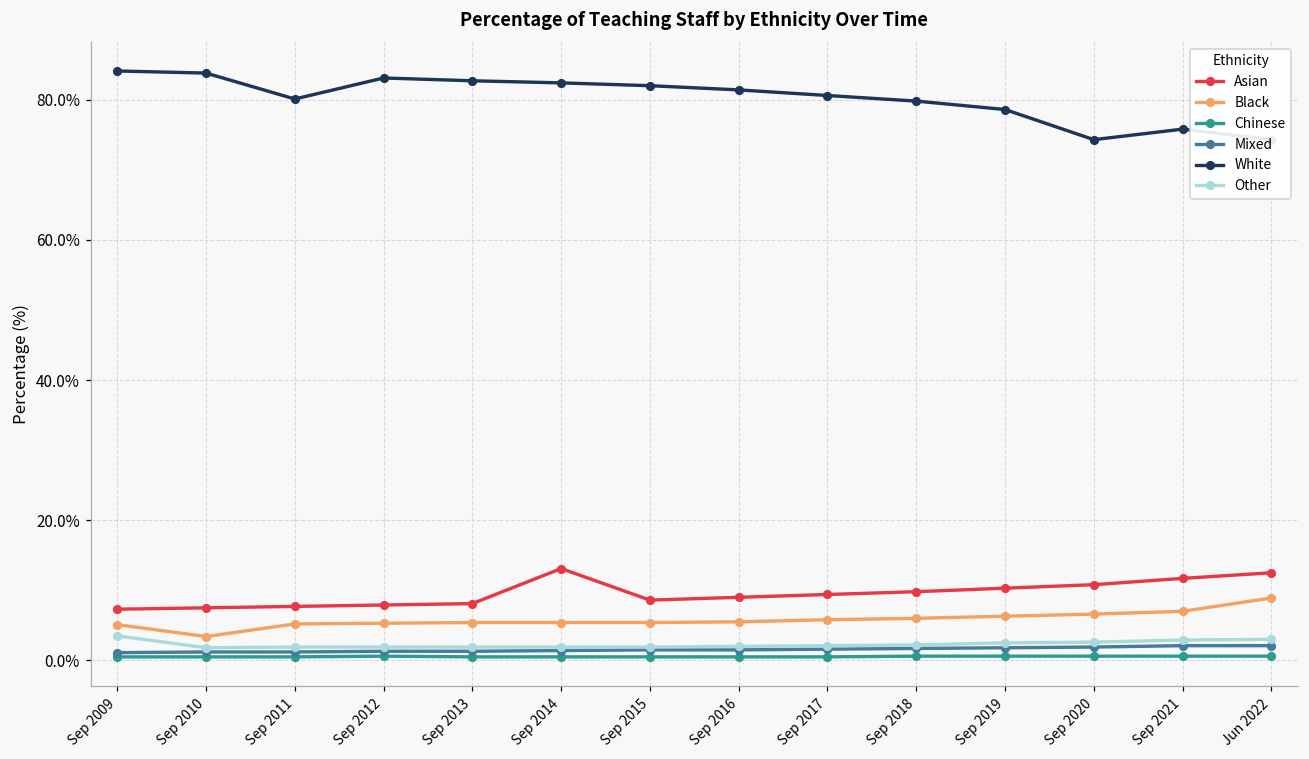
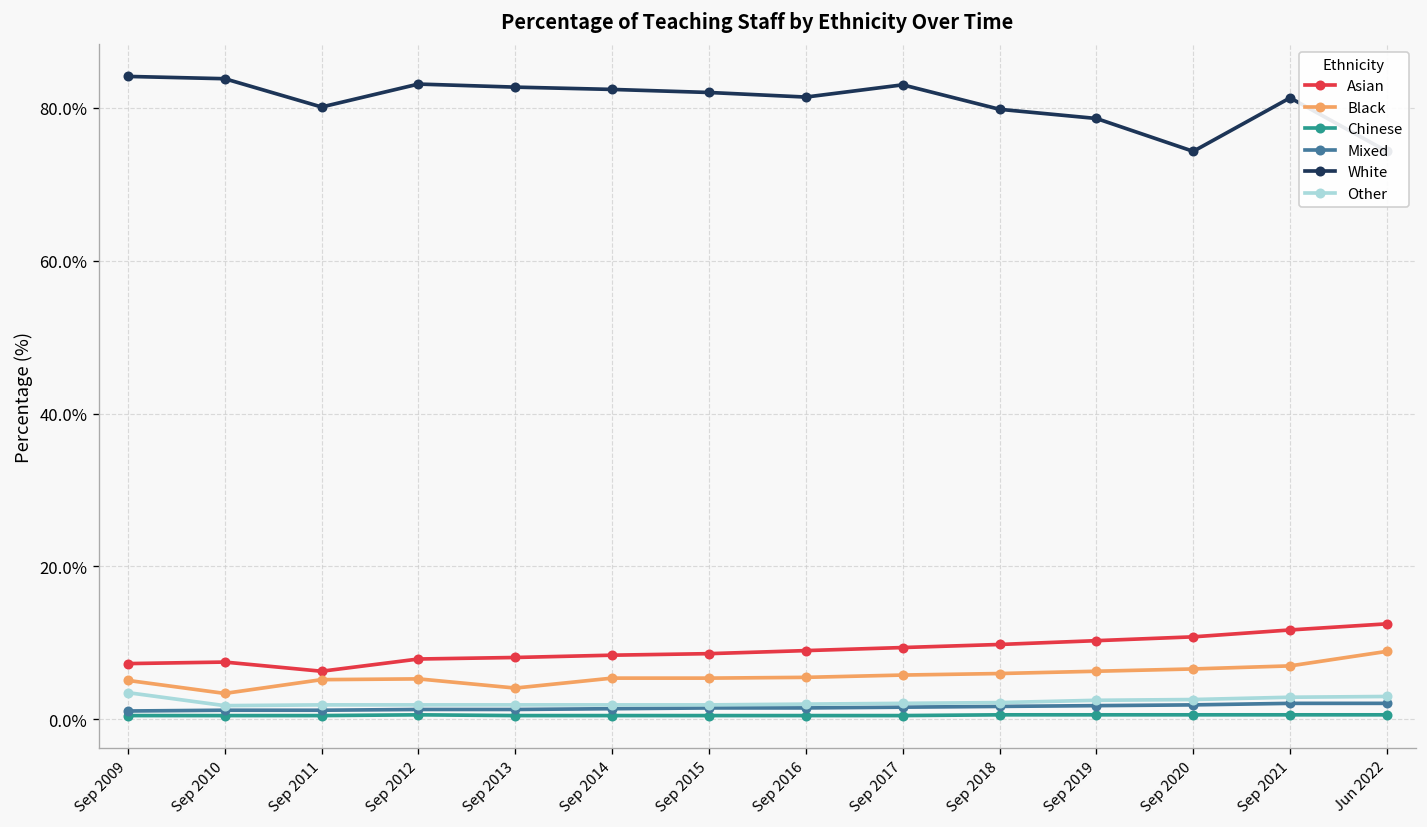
Asian, Sep 2011: 8% -> 6%
Black, Sep 2013: 5% -> 4%
Asian, Sep 2014: 13% -> 8%
White, Sep 2017: 81% -> 83%
White, Sep 2021: 76% -> 81%
